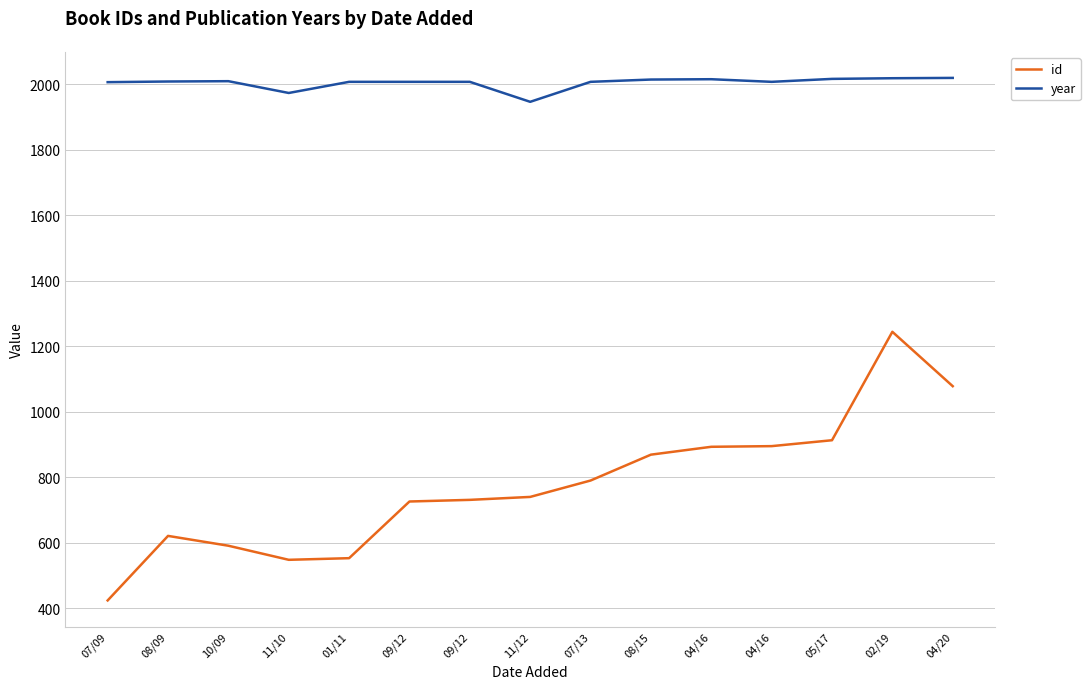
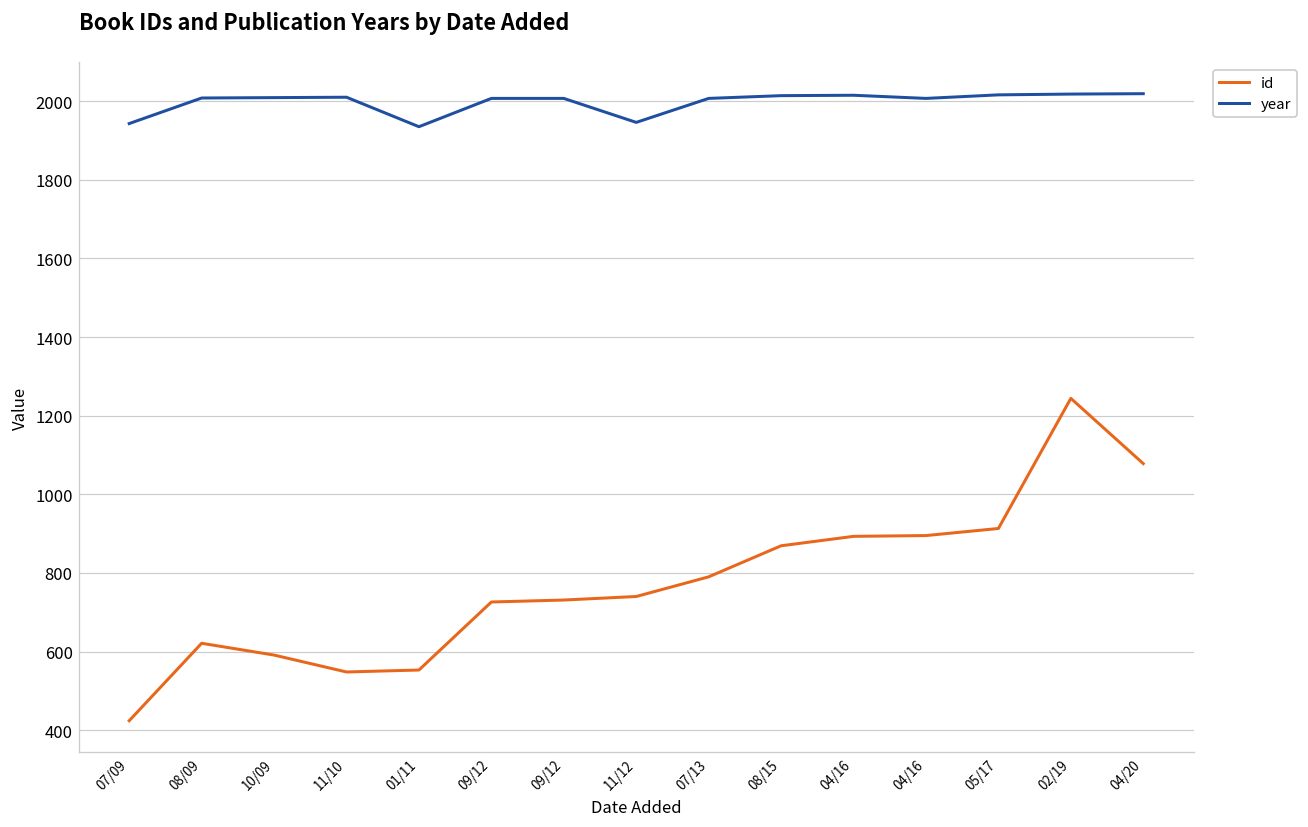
year, 07/09: 2010 -> 1940
year, 11/10: 1970 -> 2010
year, 01/11: 2010 -> 1940
